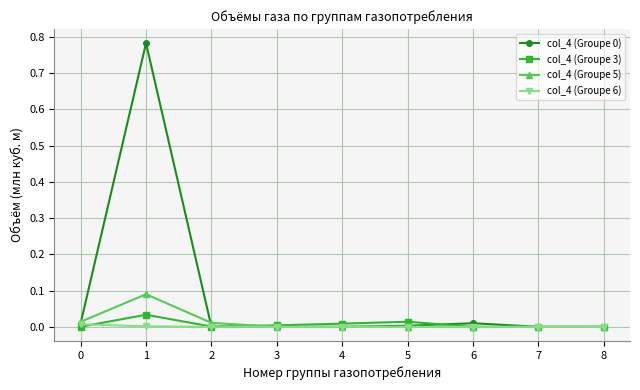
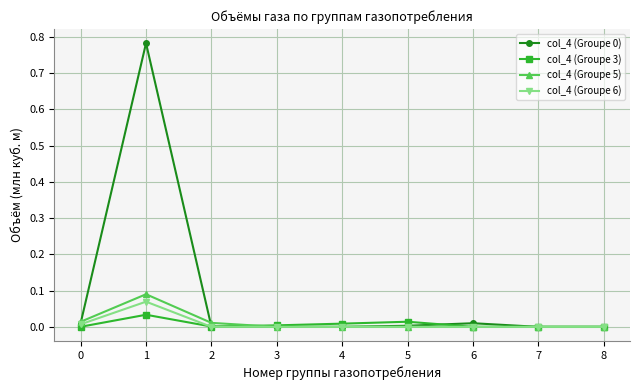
col_4 (Groupe 6), 1: 0.00 -> 0.07
